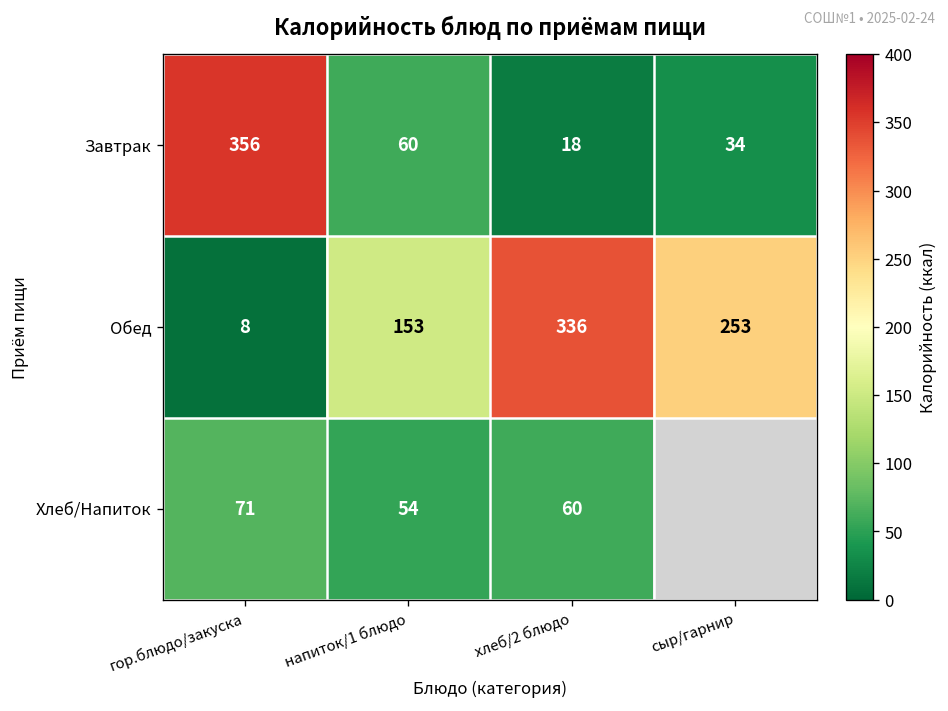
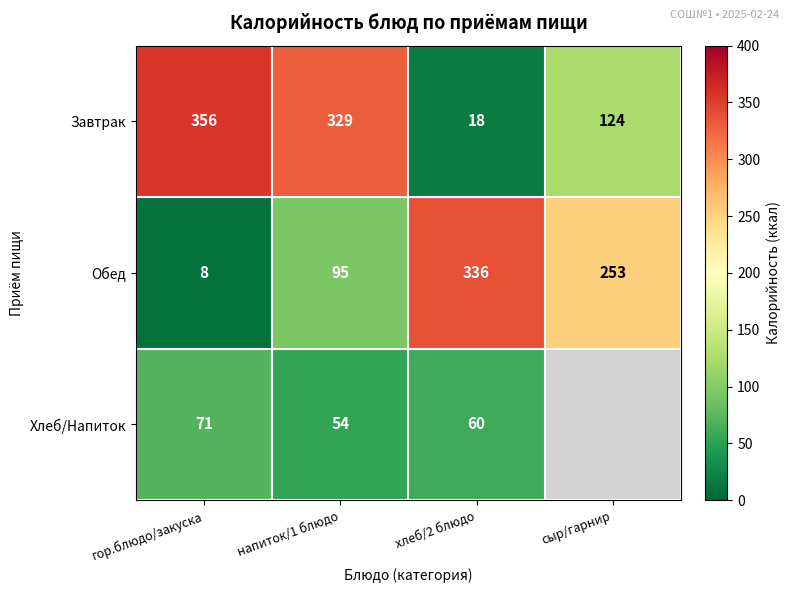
Завтрак, напиток/1 блюдо: 60 -> 329
Завтрак, сыр/гарнир: 34 -> 124
Обед, напиток/1 блюдо: 153 -> 95
